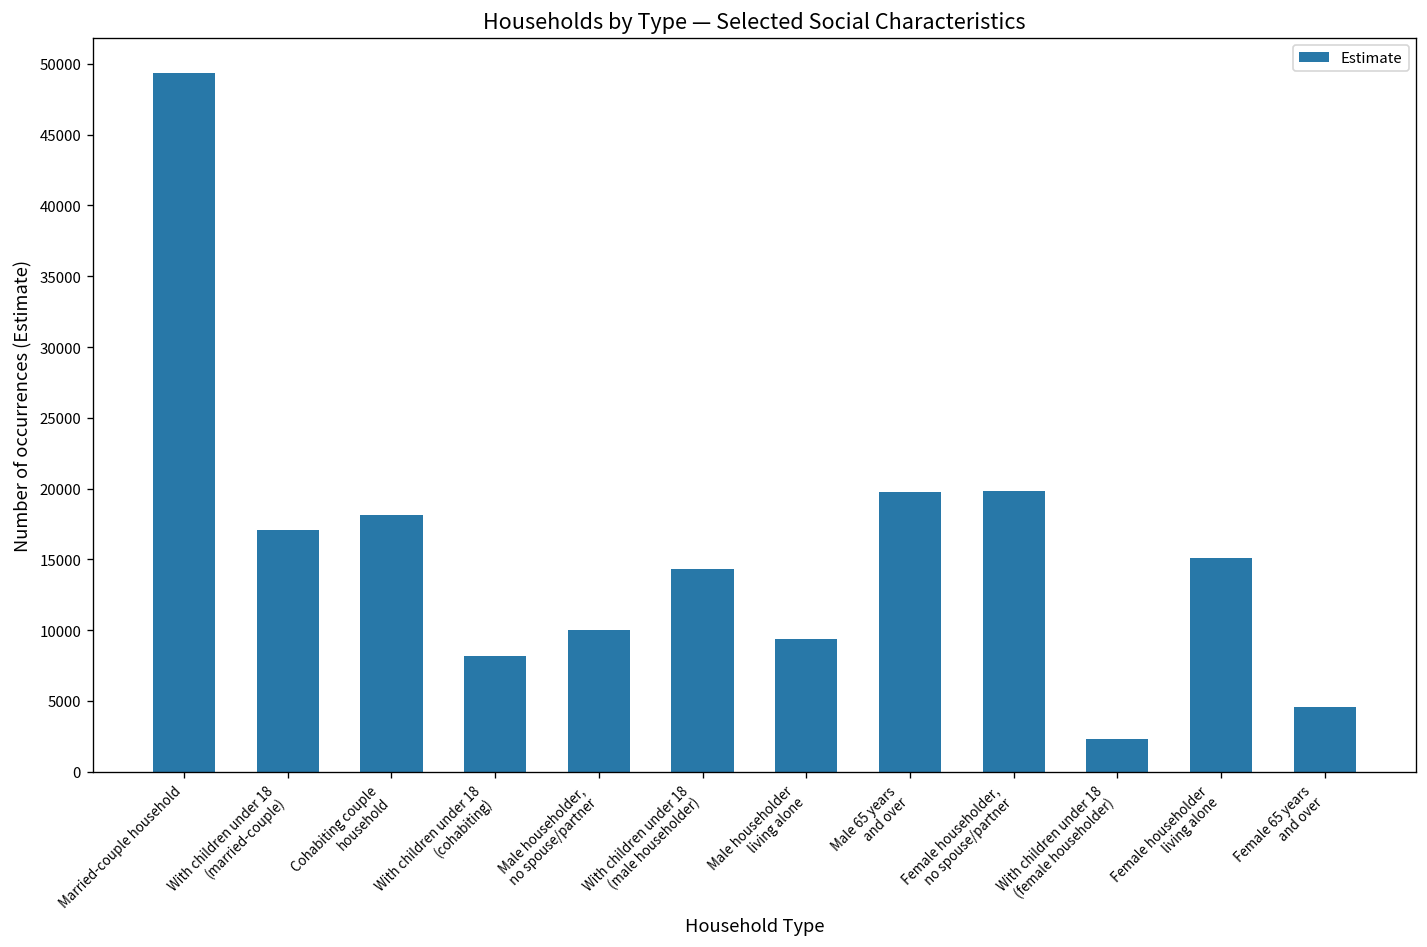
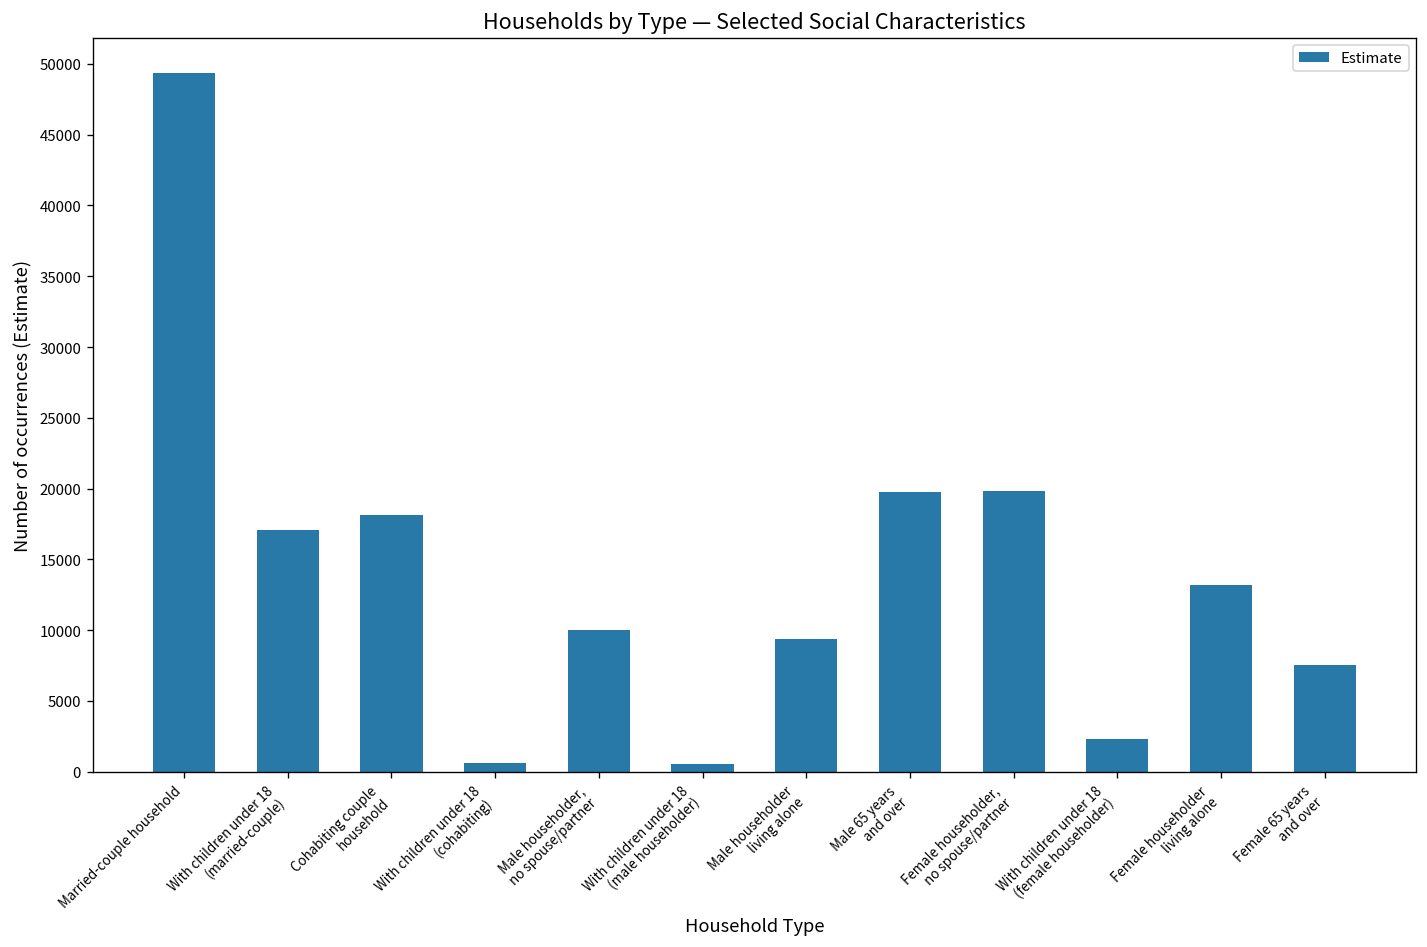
With children under 18 (cohabiting): 8200 -> 600
With children under 18 (male householder): 14300 -> 600
Female householder living alone: 15100 -> 13200
Female 65 years and over: 4600 -> 7500
